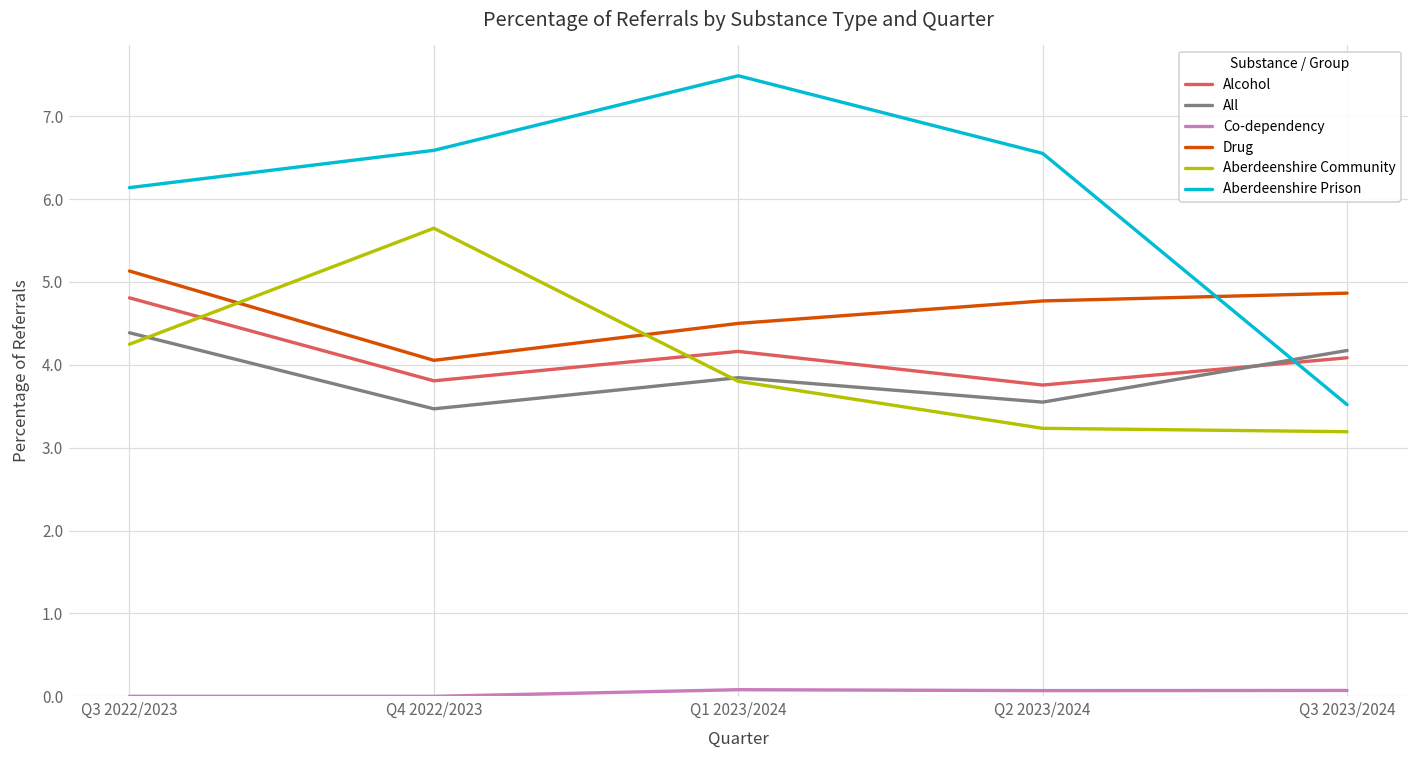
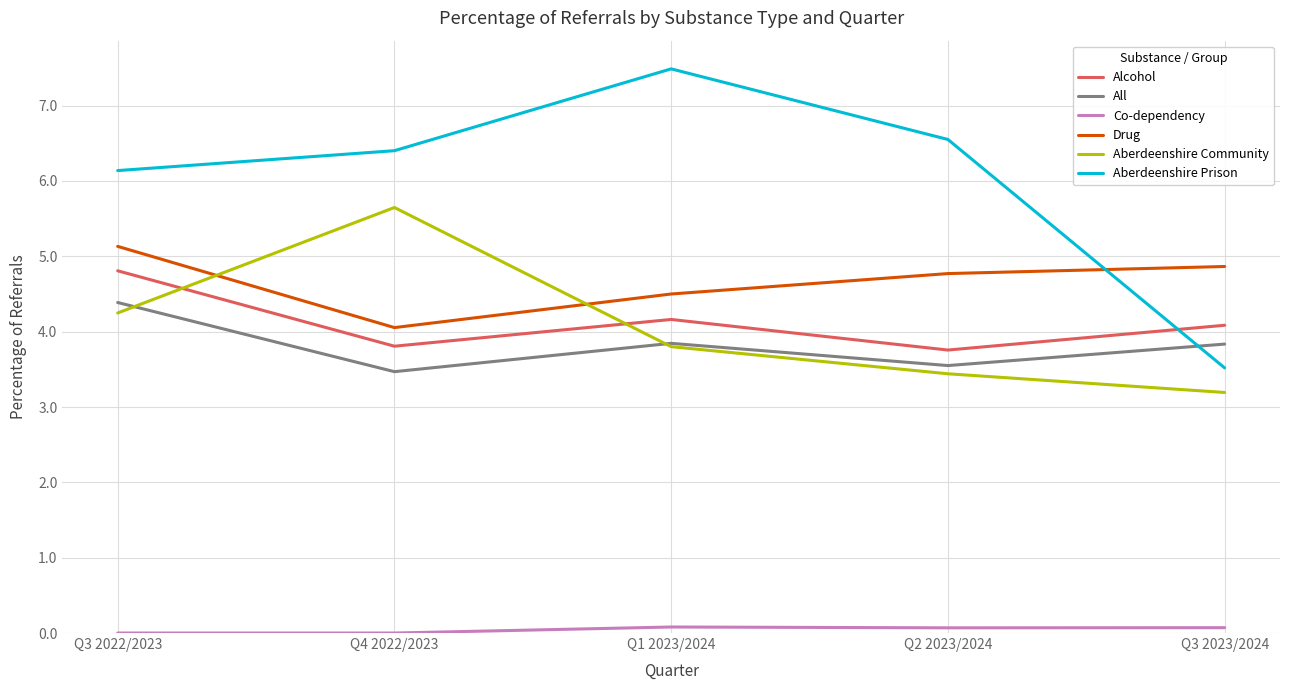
Aberdeenshire Prison, Q4 2022/2023: 6.6 -> 6.4
Aberdeenshire Community, Q2 2023/2024: 3.2 -> 3.4
All, Q3 2023/2024: 4.2 -> 3.8
